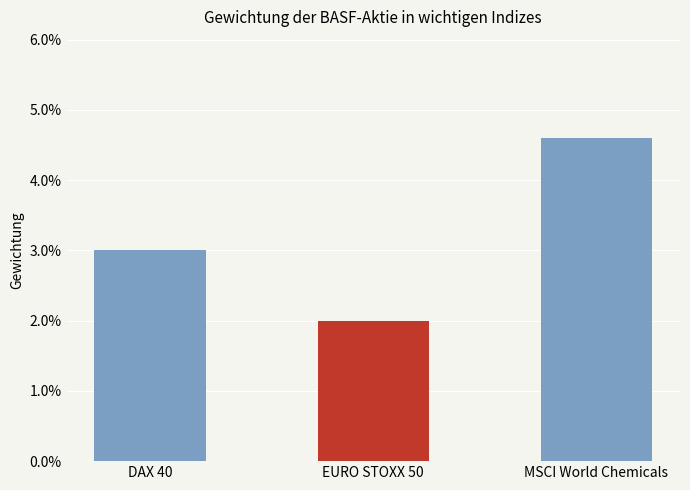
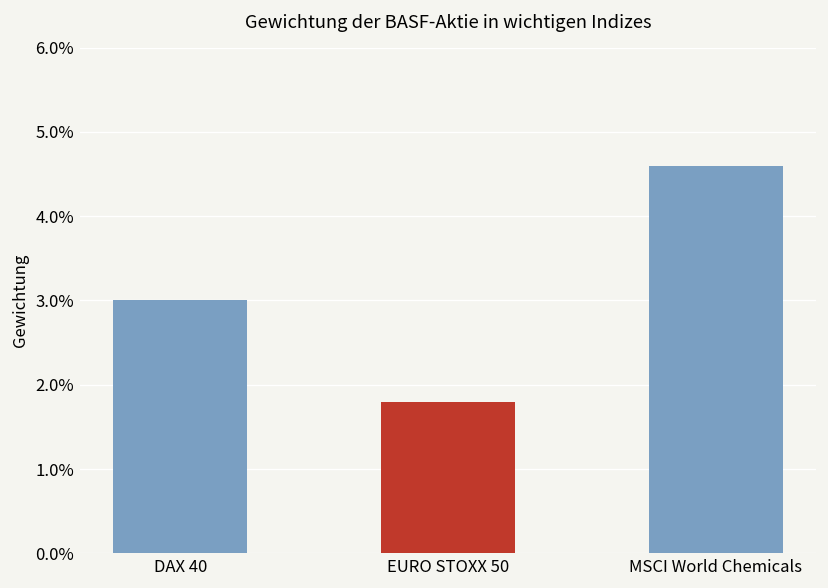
EURO STOXX 50: 2.0% -> 1.8%
